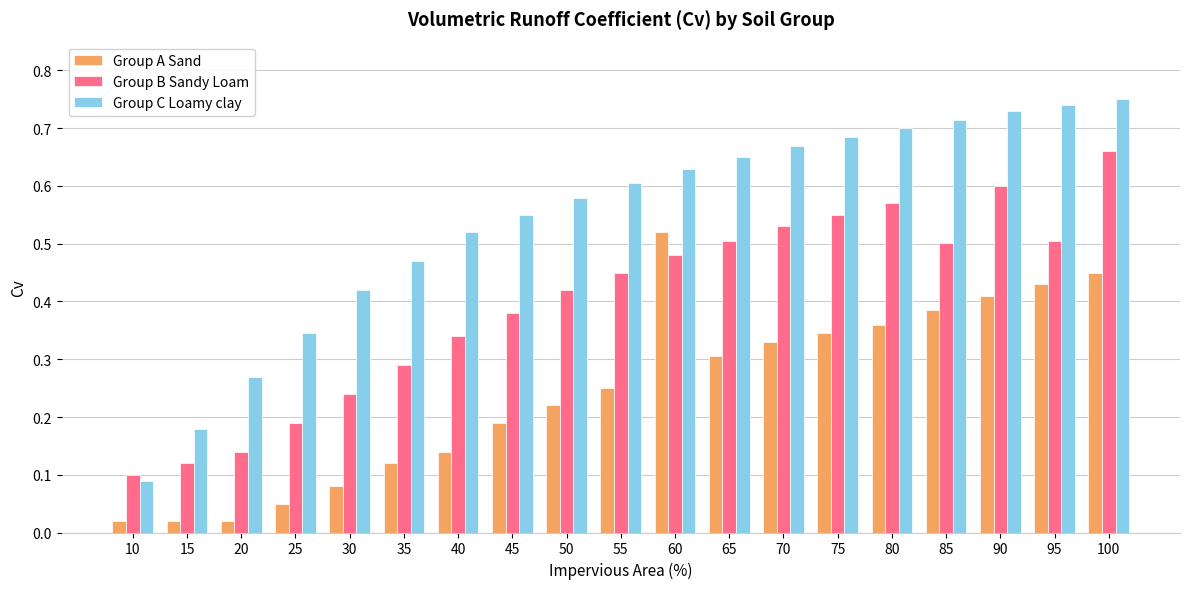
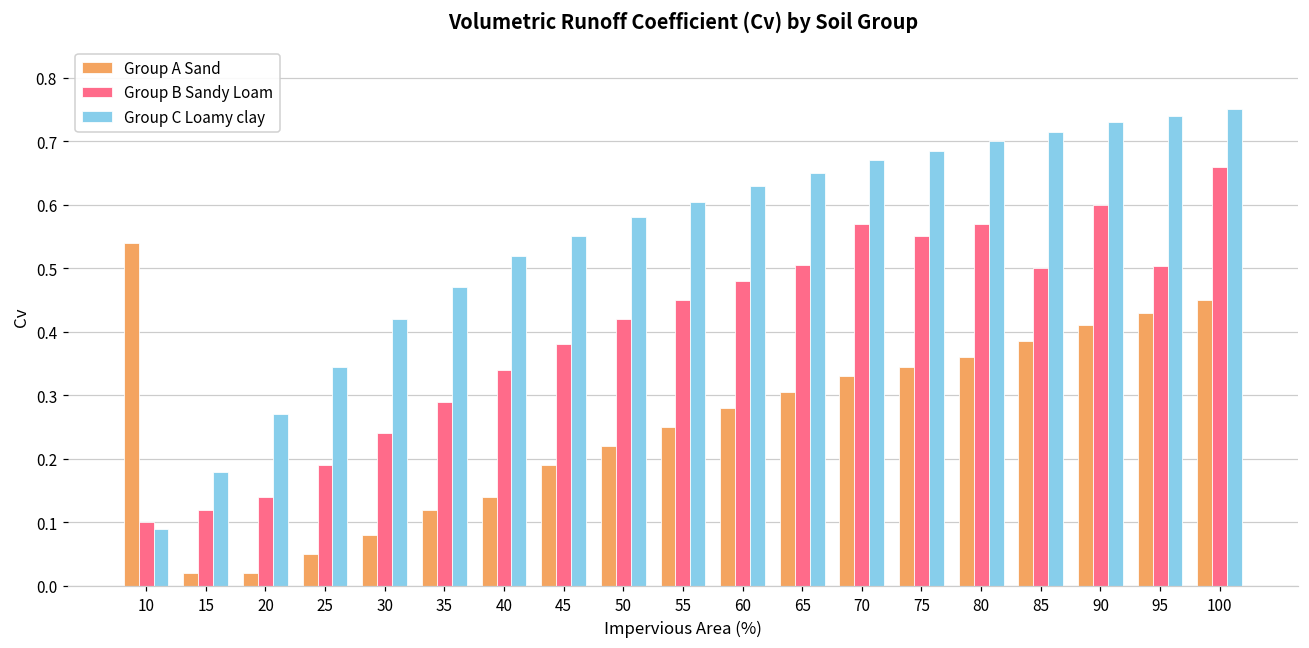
Group A Sand, 10: 0.02 -> 0.54
Group A Sand, 60: 0.52 -> 0.28
Group B Sandy Loam, 70: 0.53 -> 0.57
